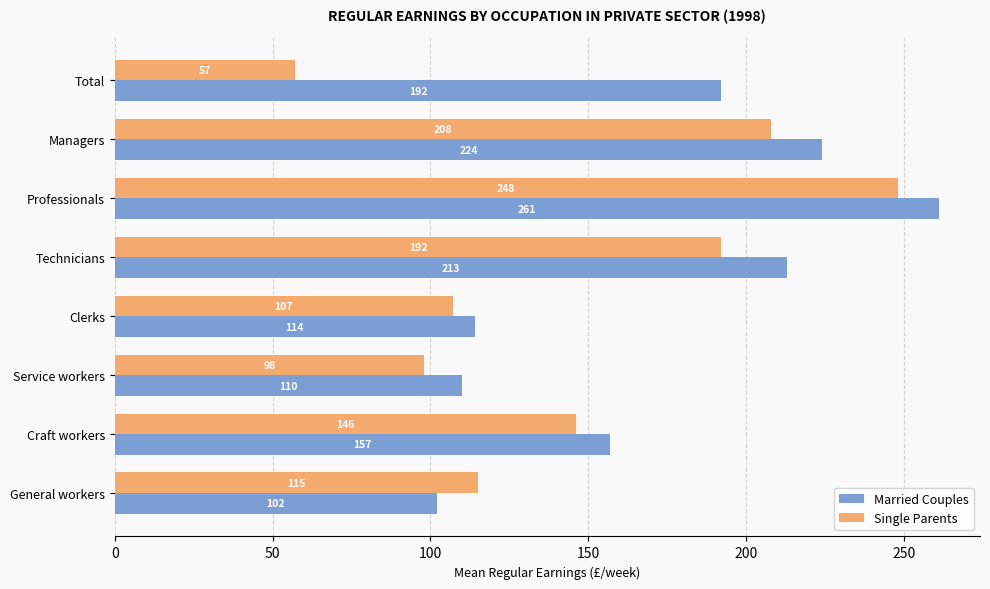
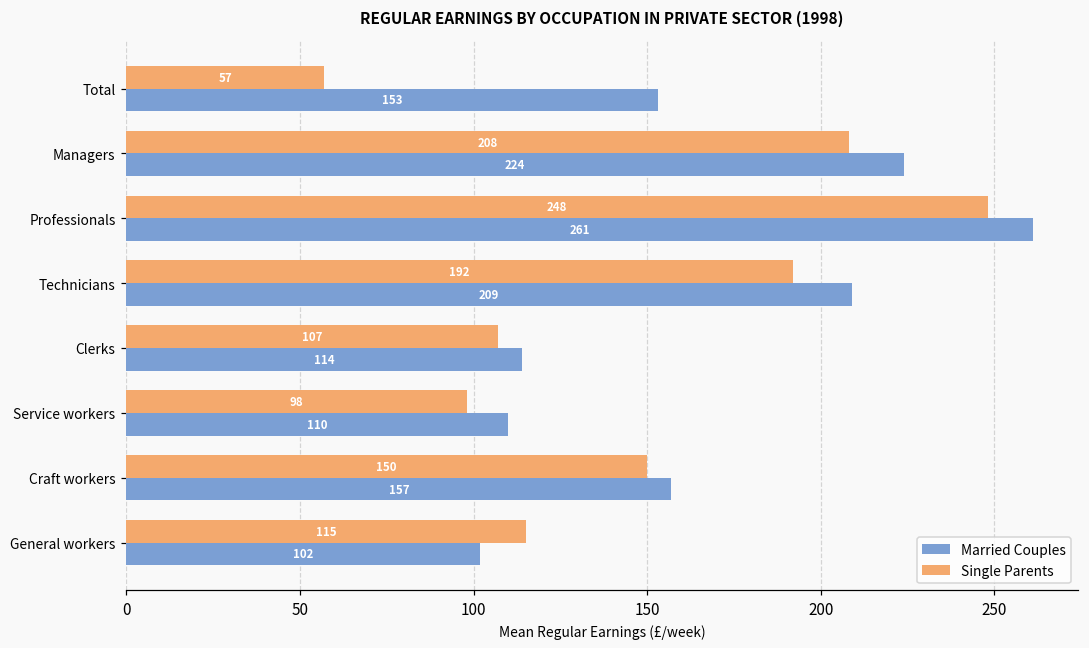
Married Couples, Total: 192 -> 153
Married Couples, Technicians: 213 -> 209
Single Parents, Craft workers: 146 -> 150
